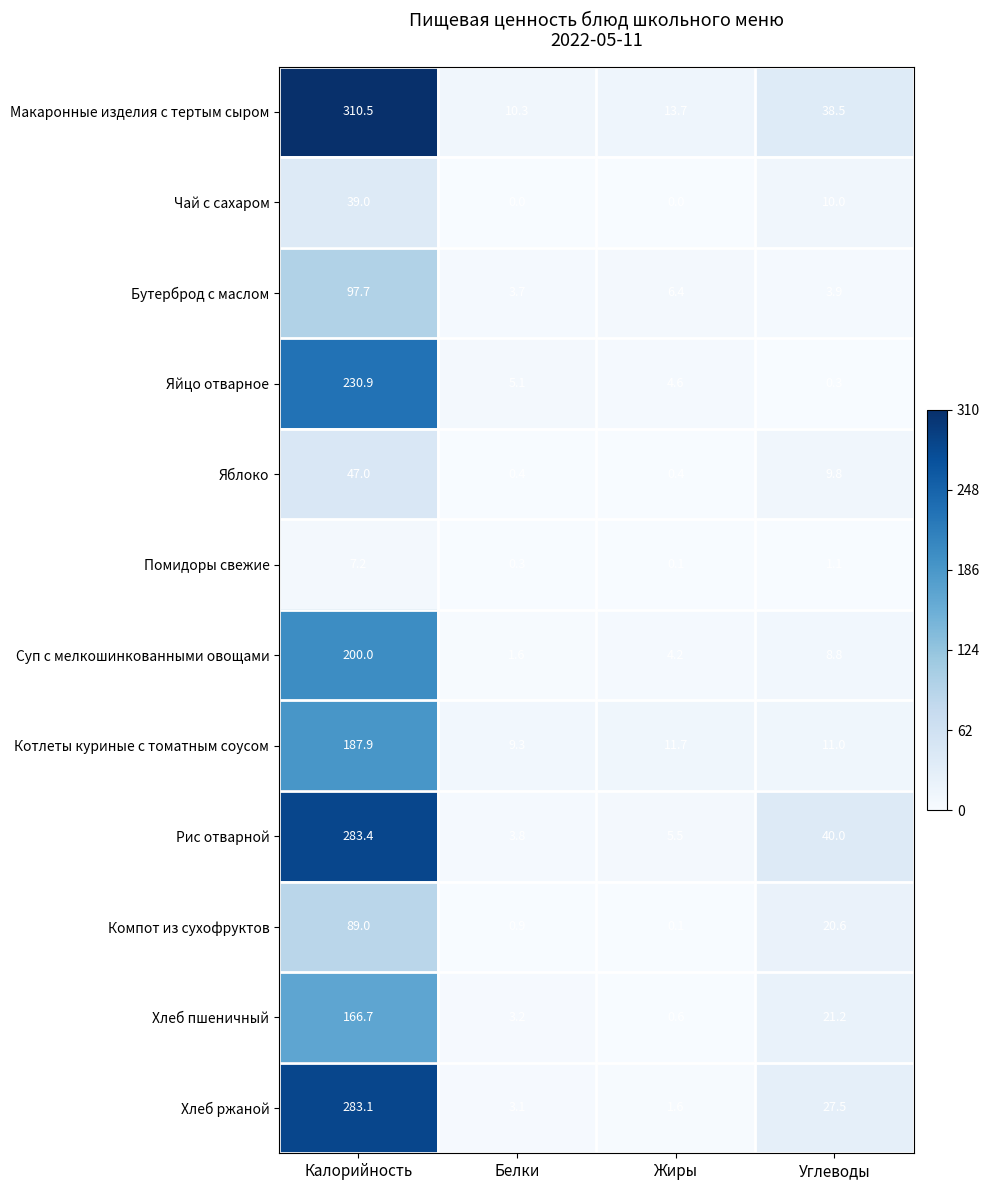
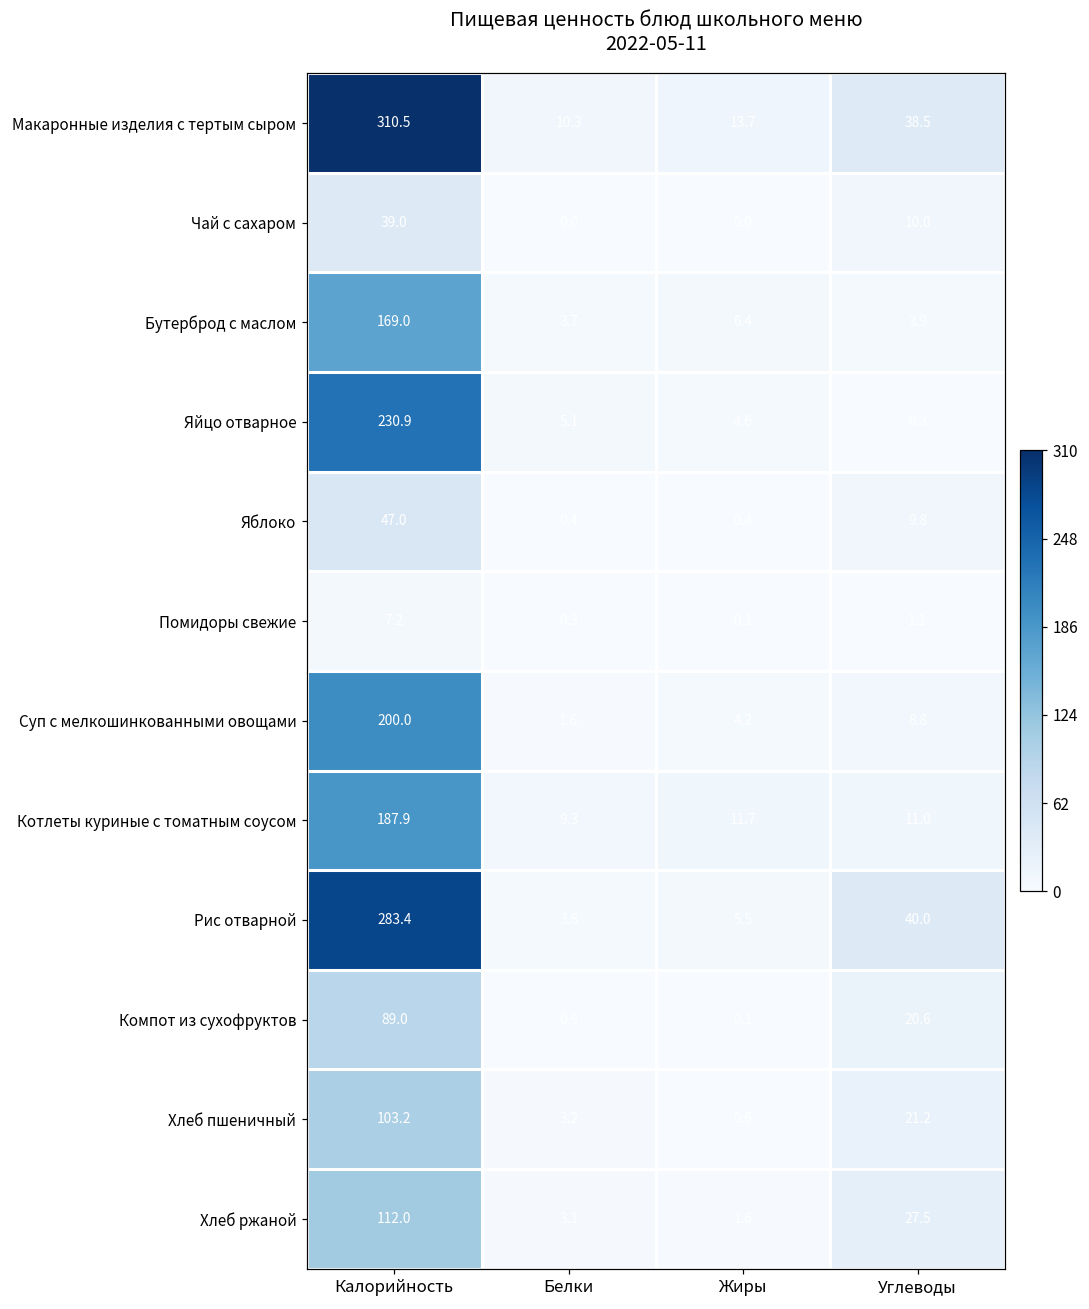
Бутерброд с маслом, Калорийность: 97.7 -> 169.0
Хлеб пшеничный, Калорийность: 166.7 -> 103.2
Хлеб ржаной, Калорийность: 283.1 -> 112.0
